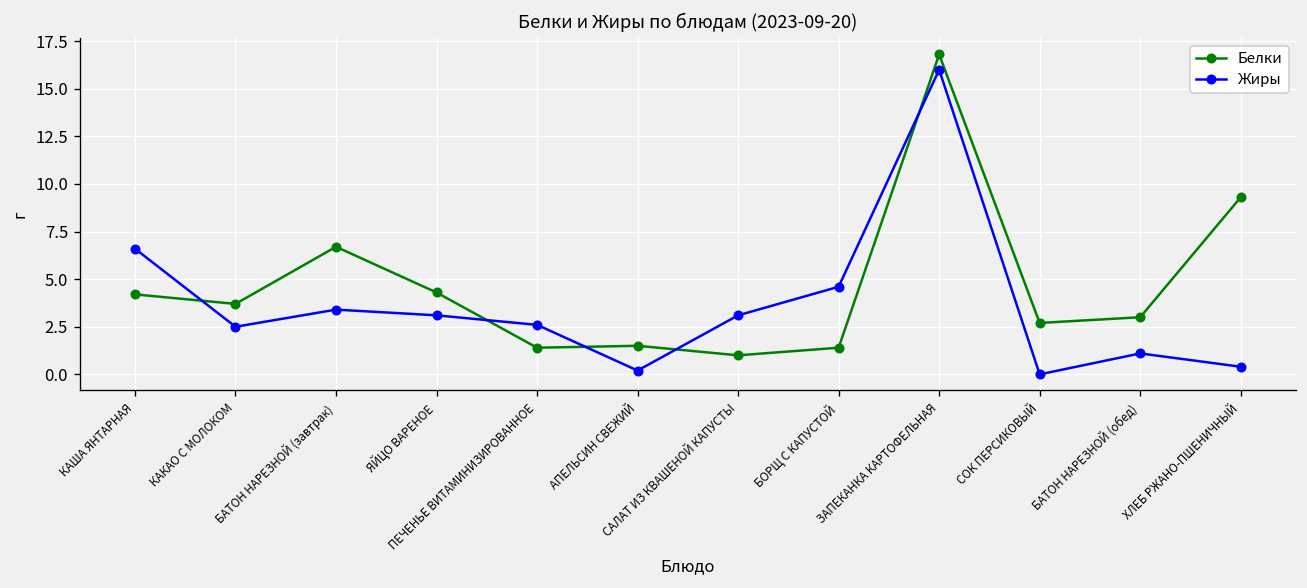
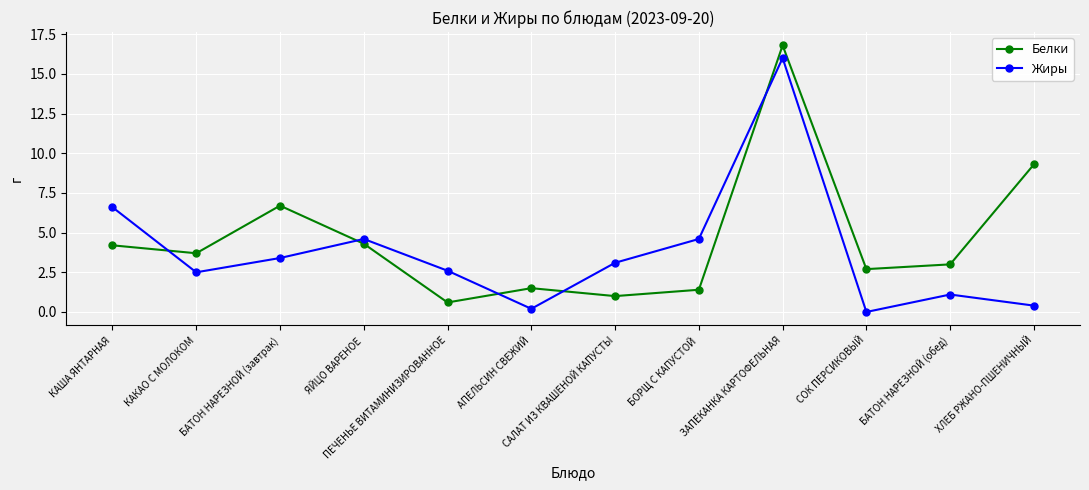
Жиры, ЯЙЦО ВАРЕНОЕ: 3.1 -> 4.6
Белки, ПЕЧЕНЬЕ ВИТАМИНИЗИРОВАННОЕ: 1.4 -> 0.6
